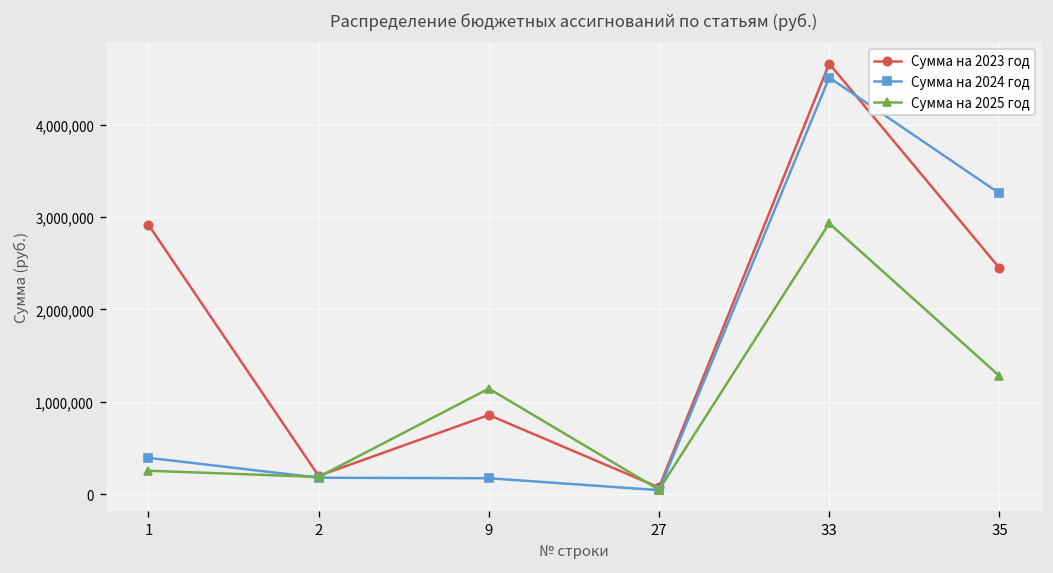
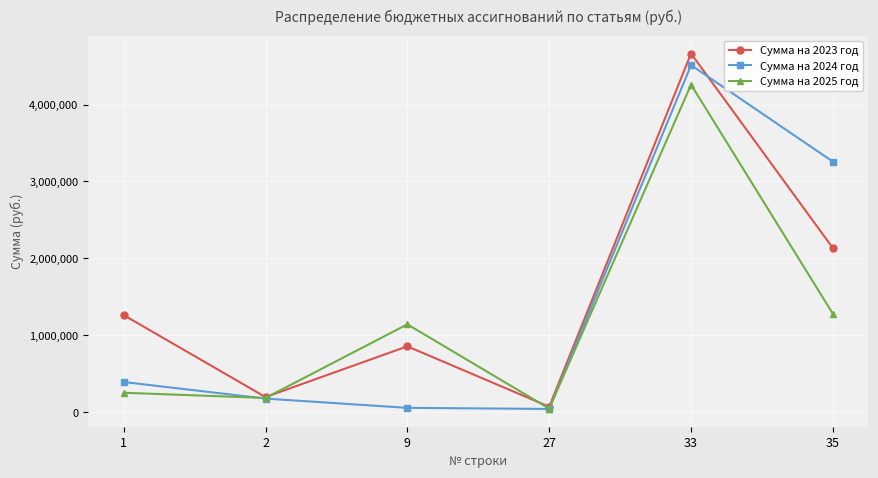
Сумма на 2023 год, 1: 2,900,000 -> 1,300,000
Сумма на 2024 год, 9: 200,000 -> 100,000
Сумма на 2025 год, 33: 2,900,000 -> 4,300,000
Сумма на 2023 год, 35: 2,400,000 -> 2,100,000
